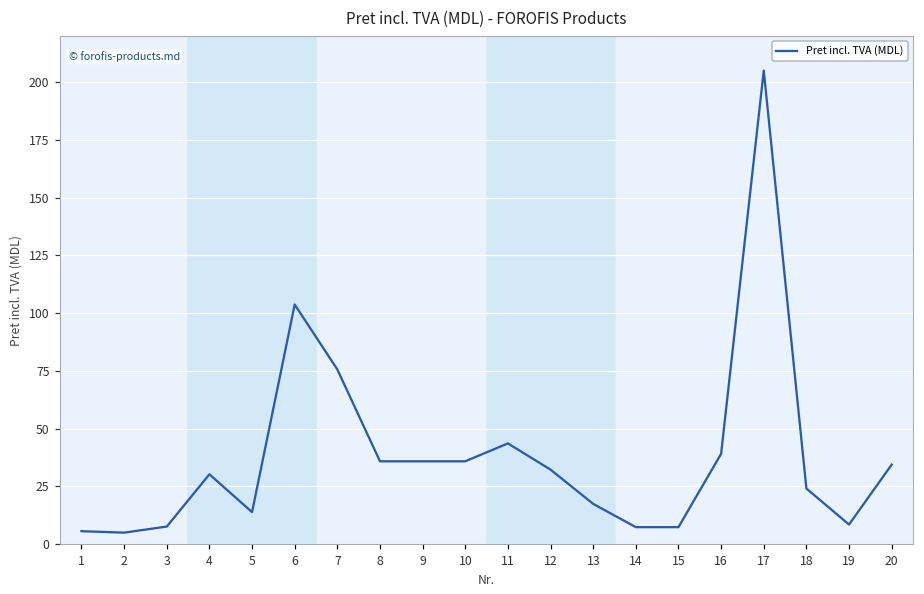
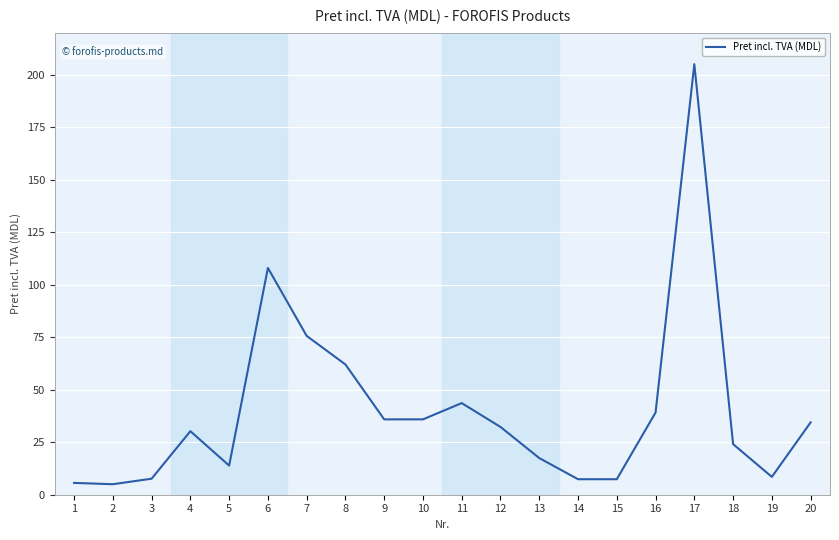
6: 104 -> 108
8: 36 -> 62
